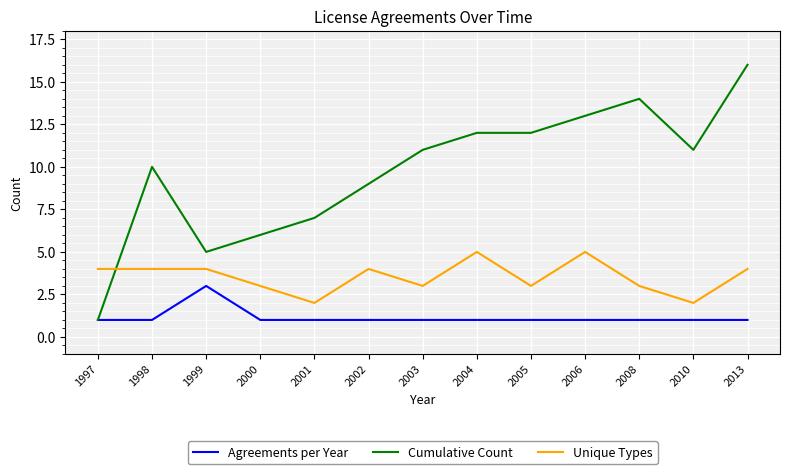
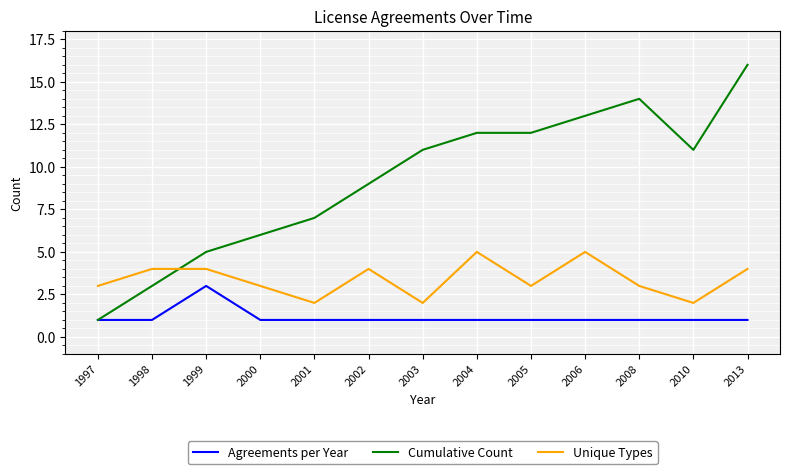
Unique Types, 1997: 4 -> 3
Cumulative Count, 1998: 10 -> 3
Unique Types, 2003: 3 -> 2
